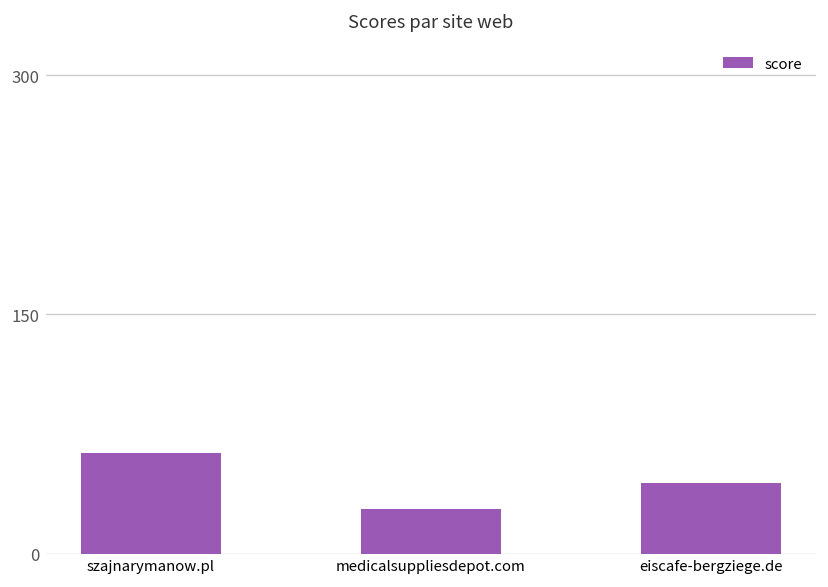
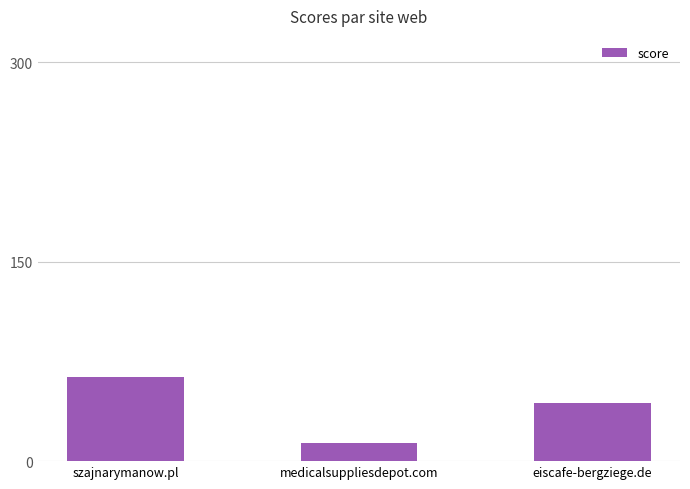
medicalsuppliesdepot.com: 28 -> 14
